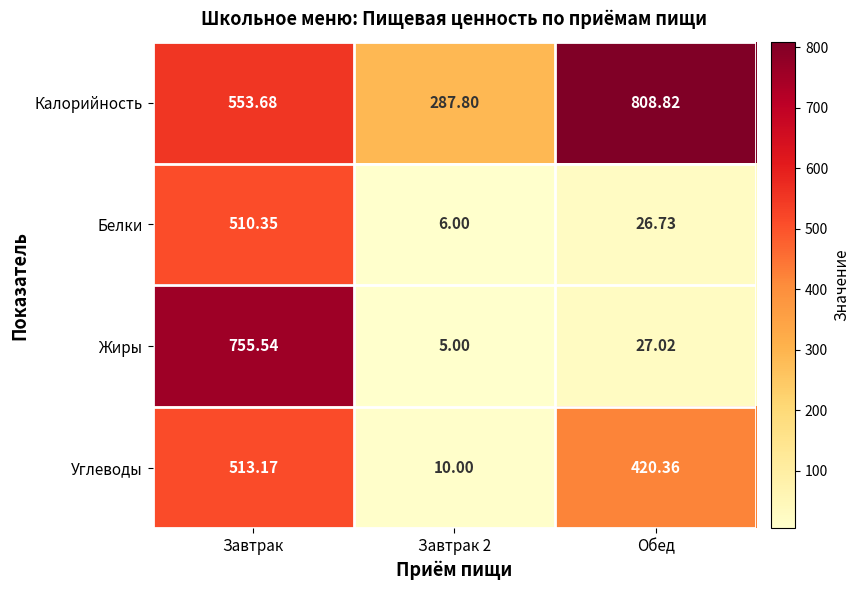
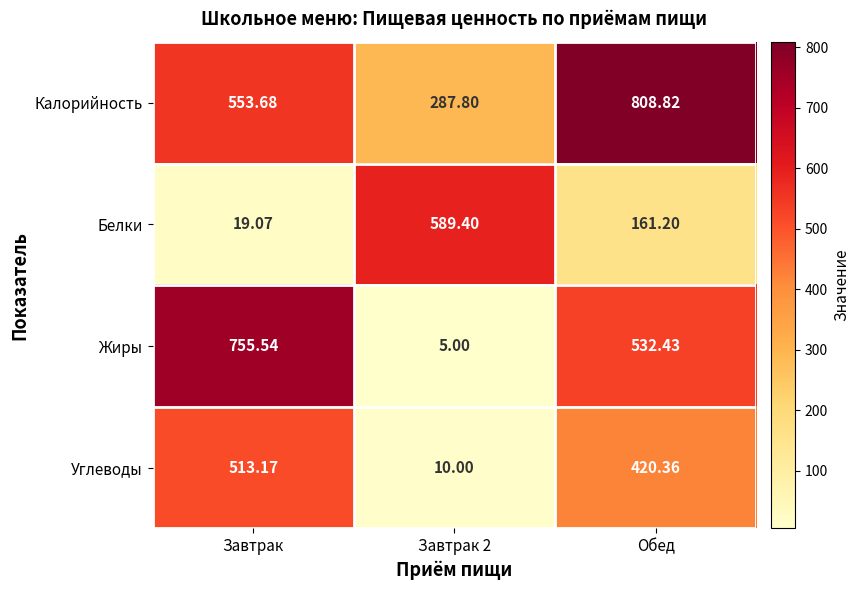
Белки, Завтрак: 510.35 -> 19.07
Белки, Завтрак 2: 6.00 -> 589.40
Белки, Обед: 26.73 -> 161.20
Жиры, Обед: 27.02 -> 532.43
